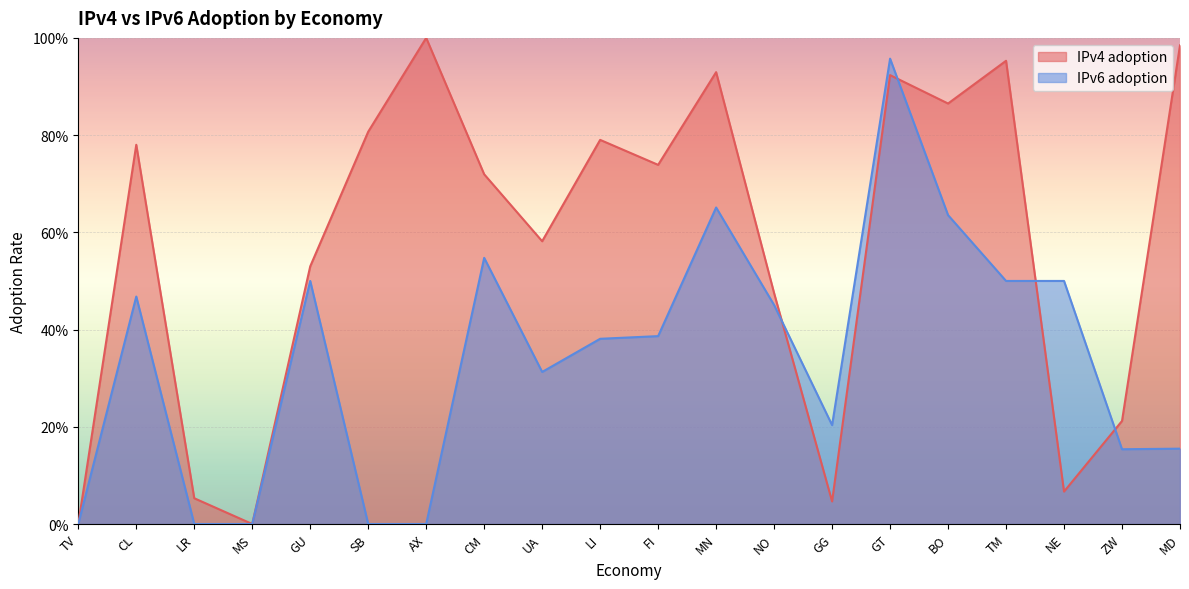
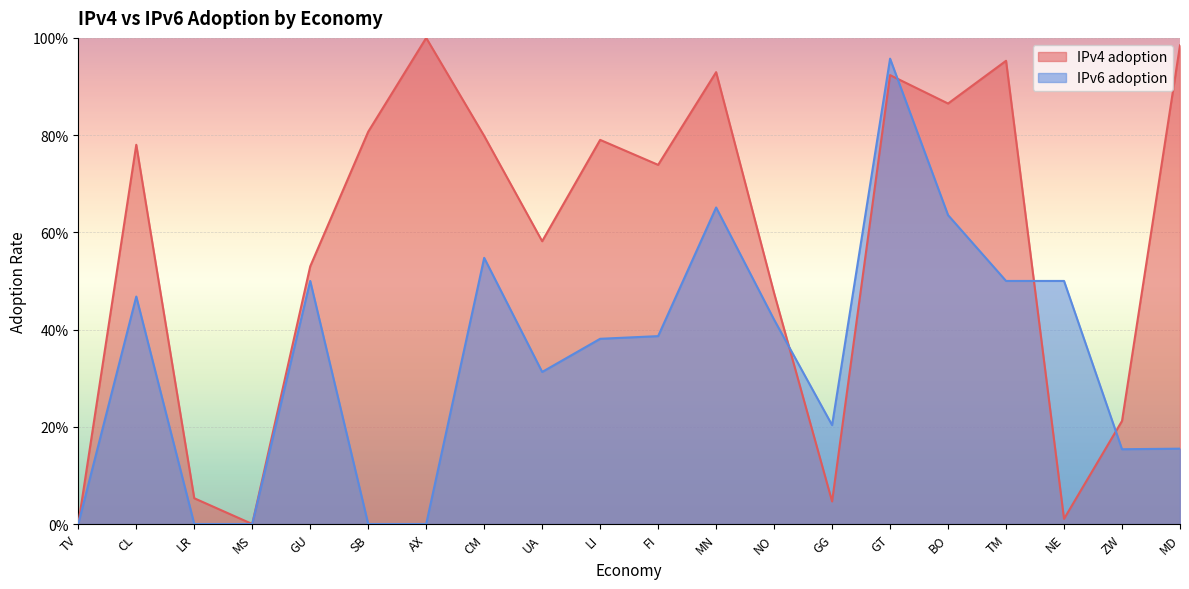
IPv4 adoption, CM: 72% -> 80%
IPv6 adoption, NO: 45% -> 42%
IPv4 adoption, NE: 7% -> 1%
